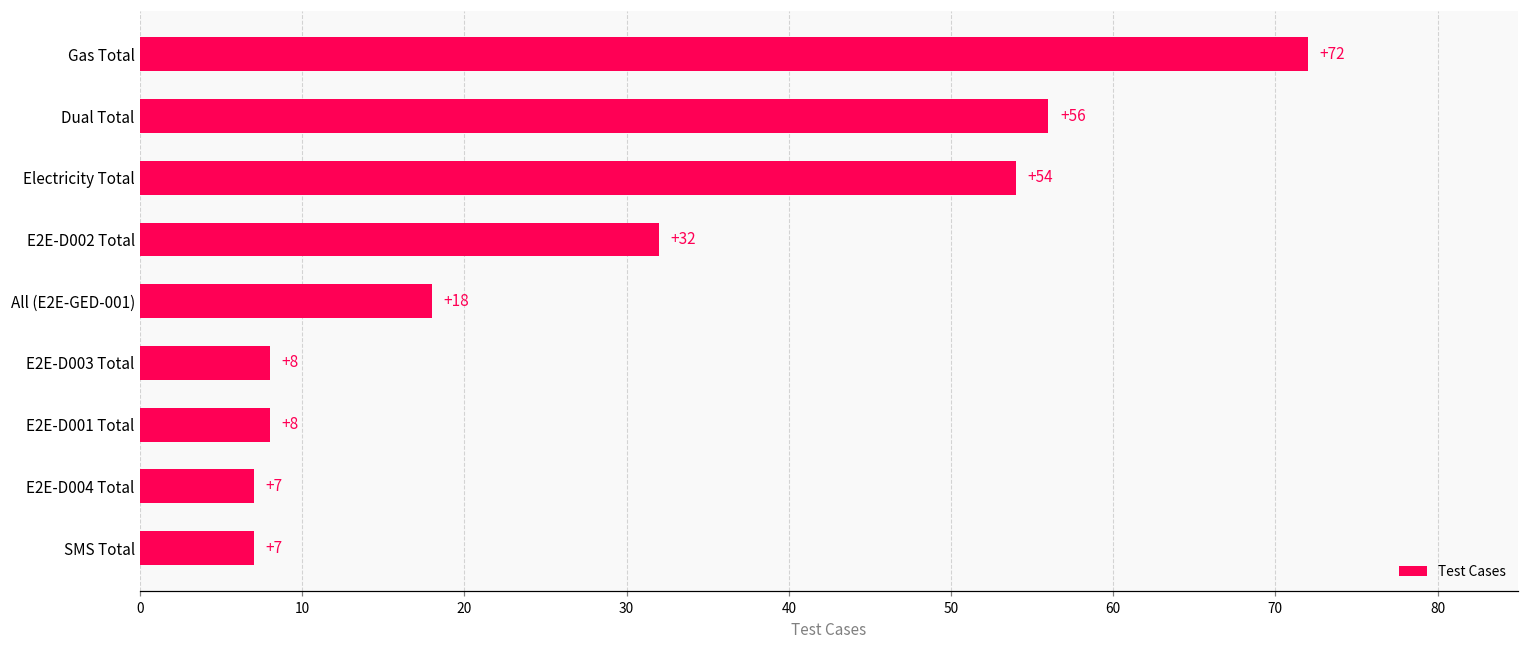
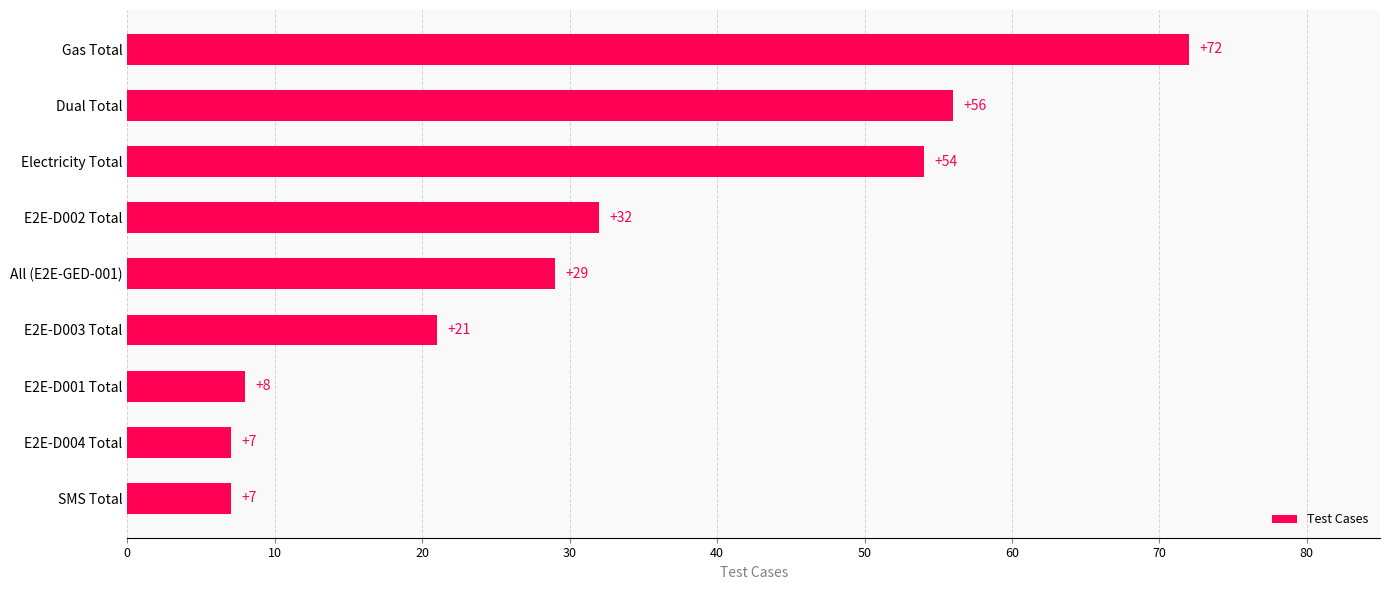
All (E2E-GED-001): +18 -> +29
E2E-D003 Total: +8 -> +21
